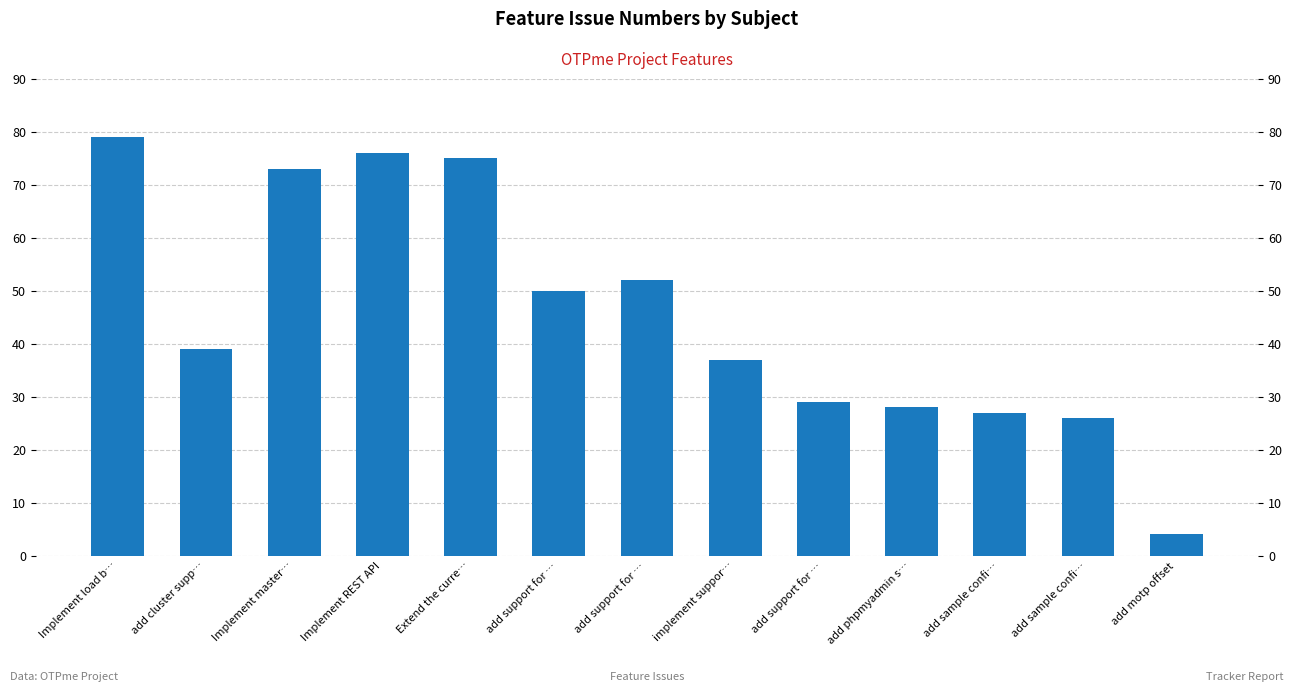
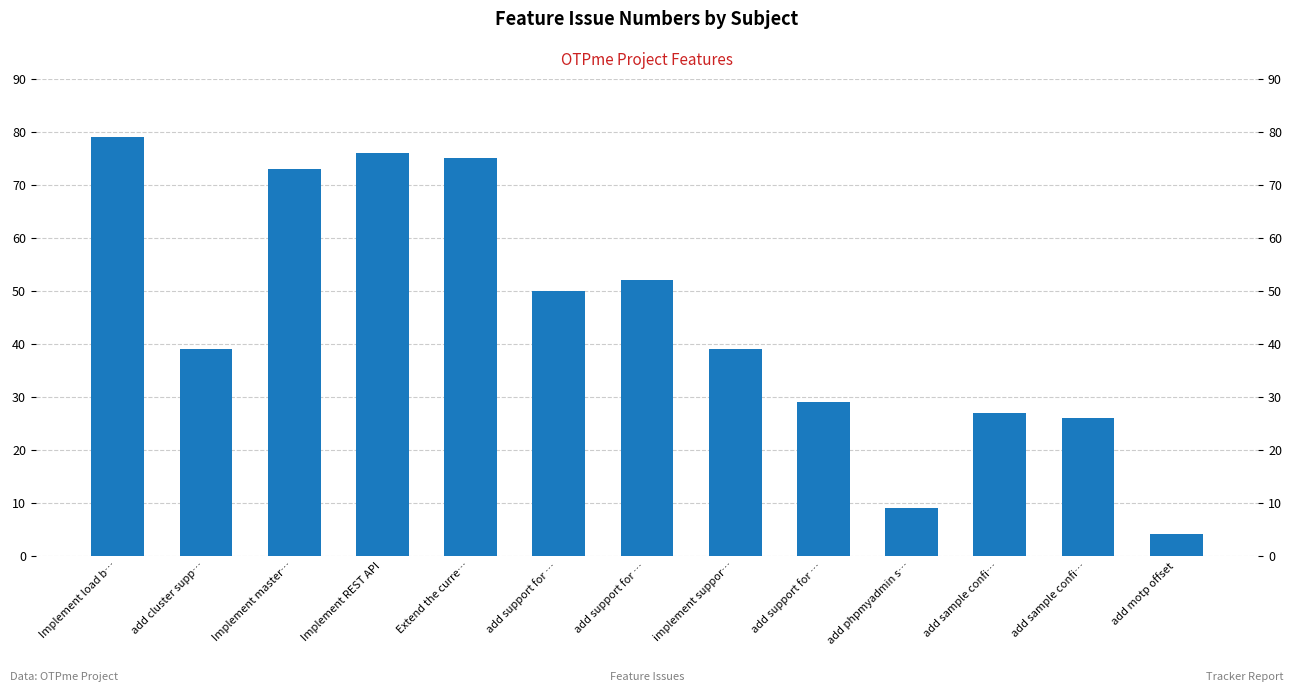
implement suppor…: 37 -> 39
add phpmyadmin s…: 28 -> 9
